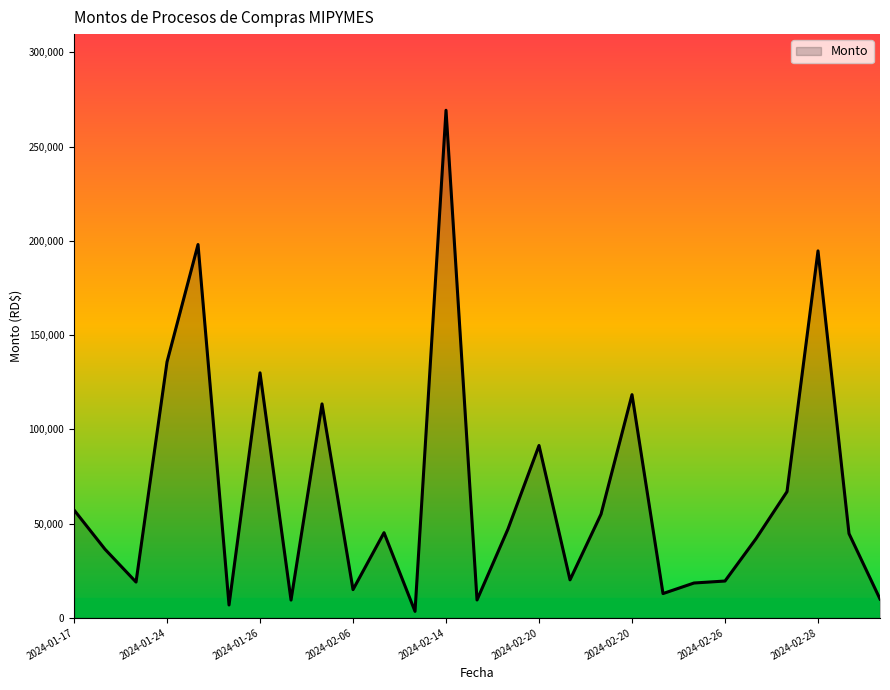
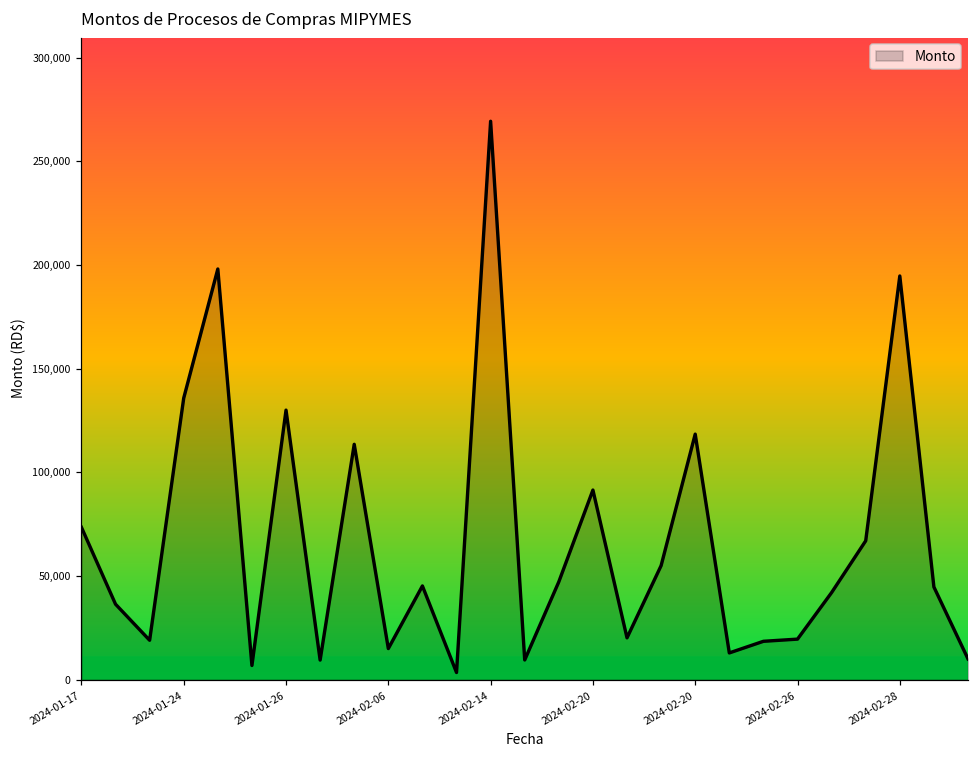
2024-01-17: 57,000 -> 73,000
